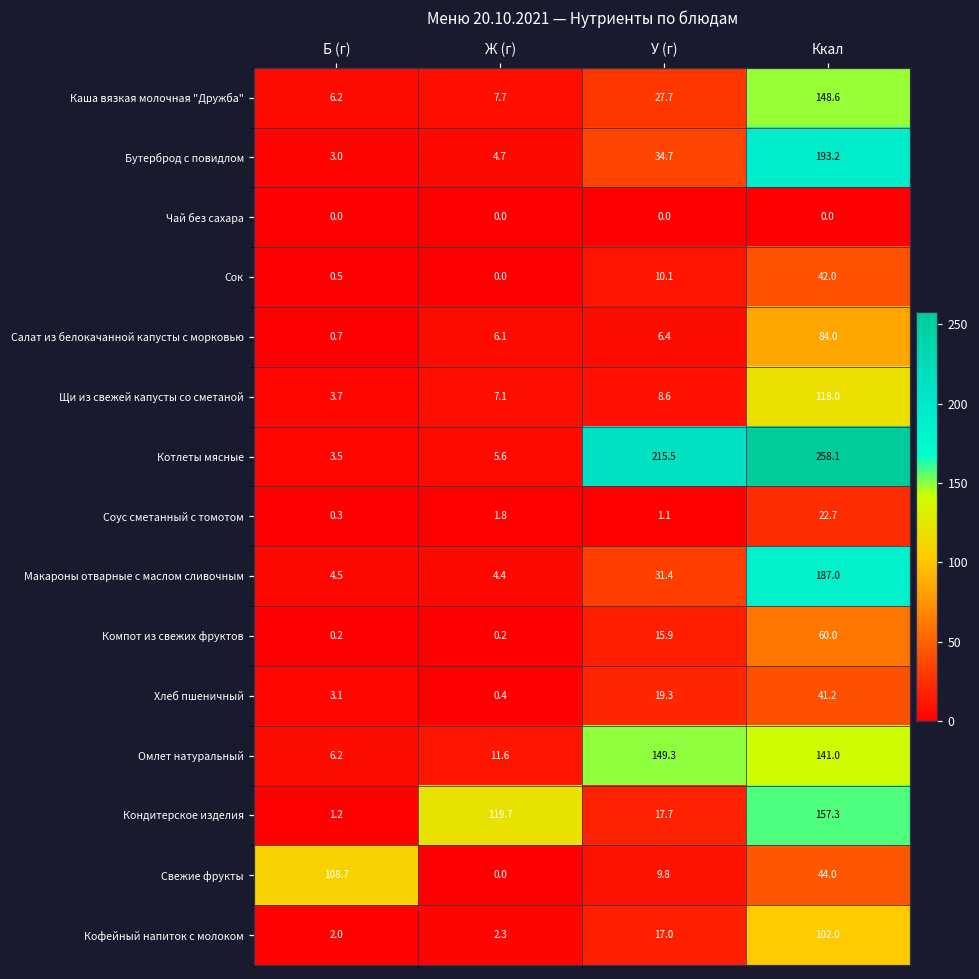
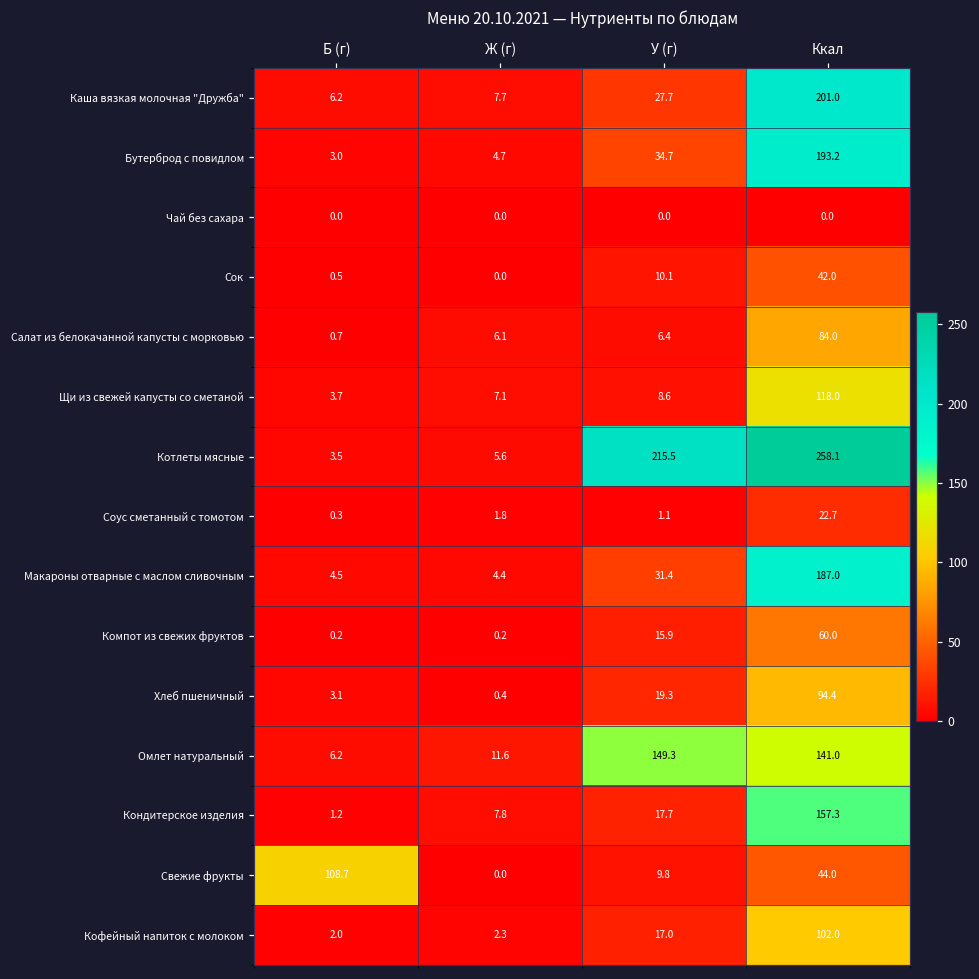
Каша вязкая молочная "Дружба", Ккал: 148.6 -> 201.0
Хлеб пшеничный, Ккал: 41.2 -> 94.4
Кондитерское изделия, Ж (г): 119.7 -> 7.8
